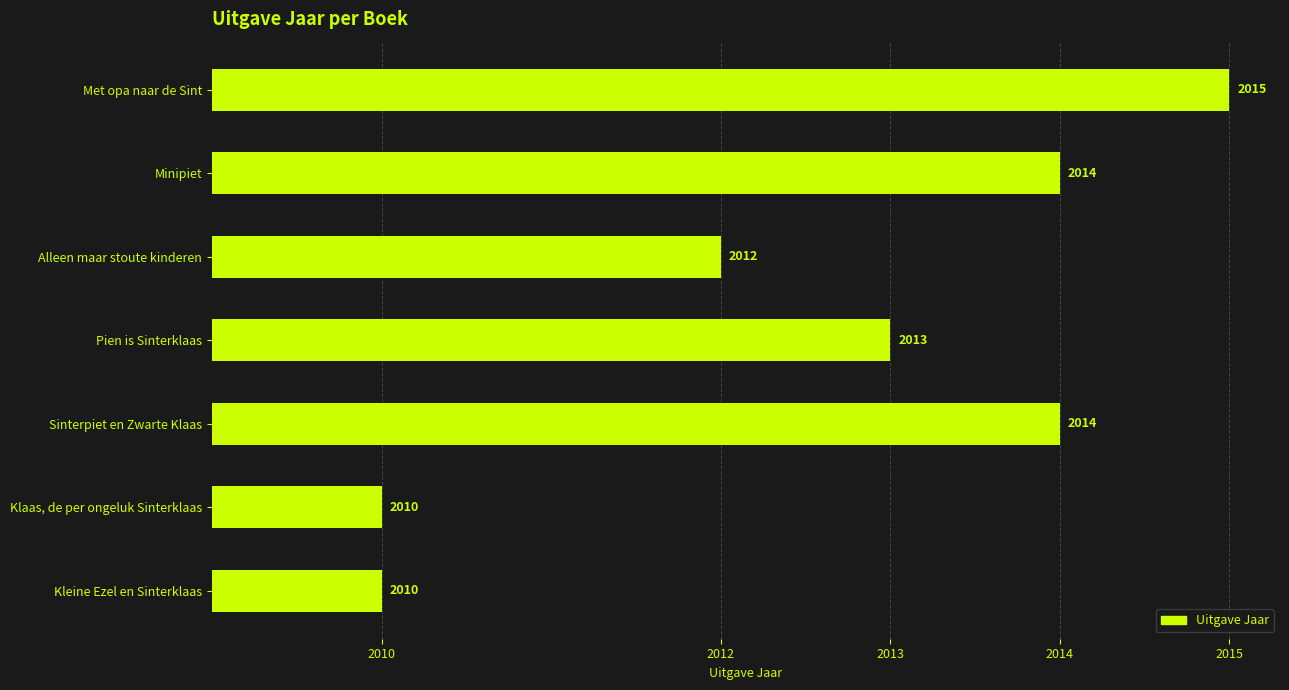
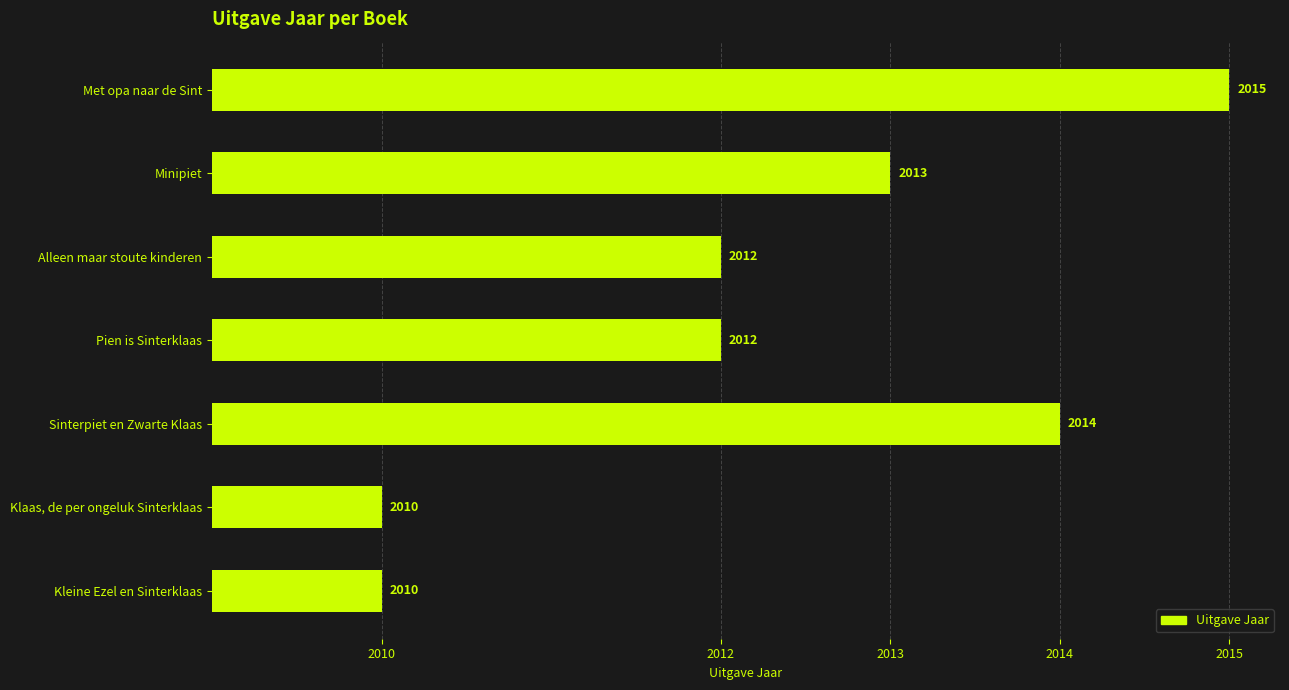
Minipiet: 2014 -> 2013
Pien is Sinterklaas: 2013 -> 2012
